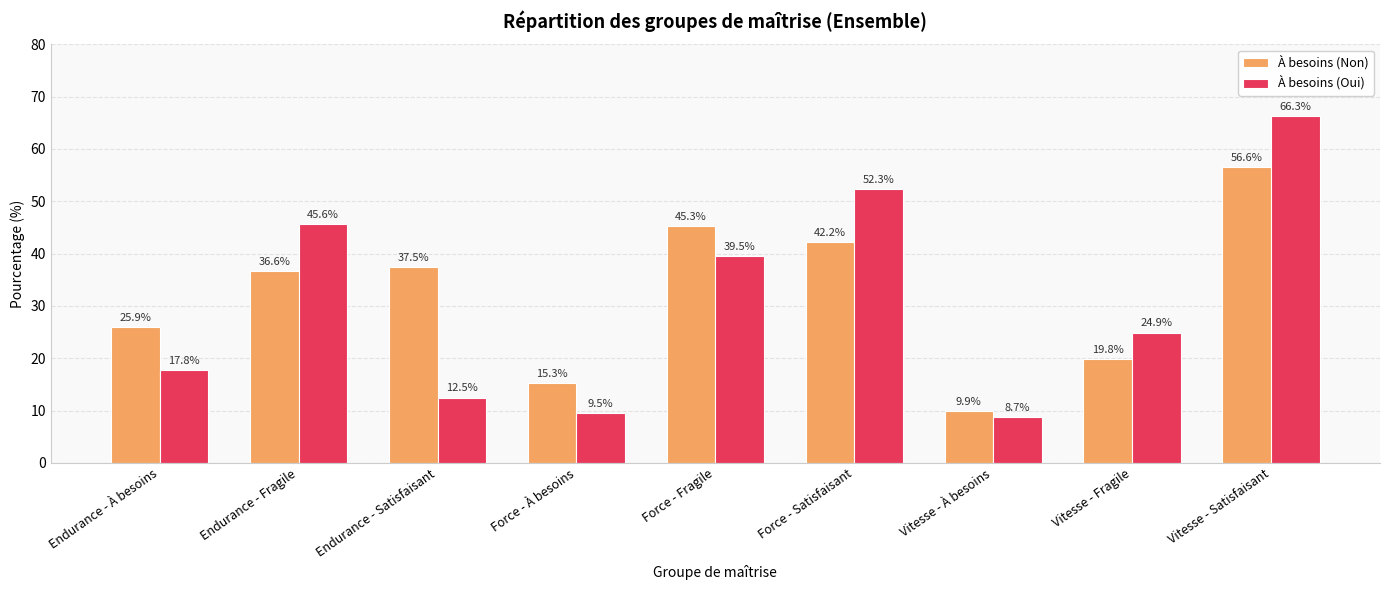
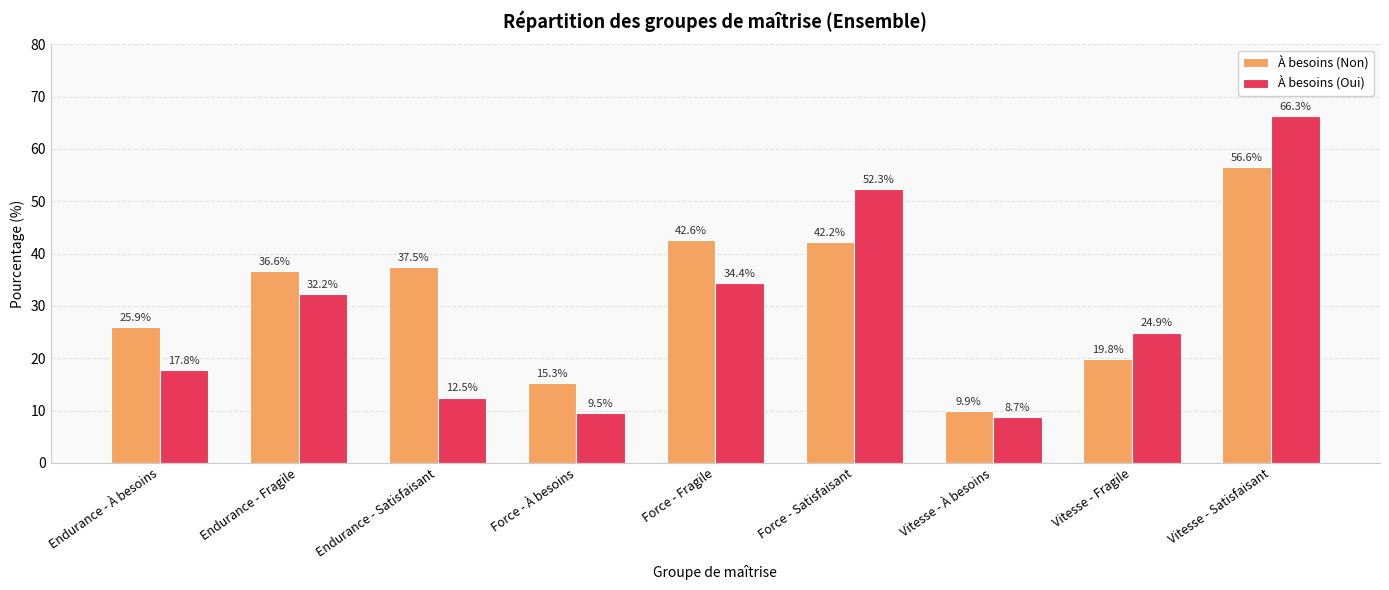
À besoins (Oui), Endurance - Fragile: 45.6% -> 32.2%
À besoins (Non), Force - Fragile: 45.3% -> 42.6%
À besoins (Oui), Force - Fragile: 39.5% -> 34.4%
